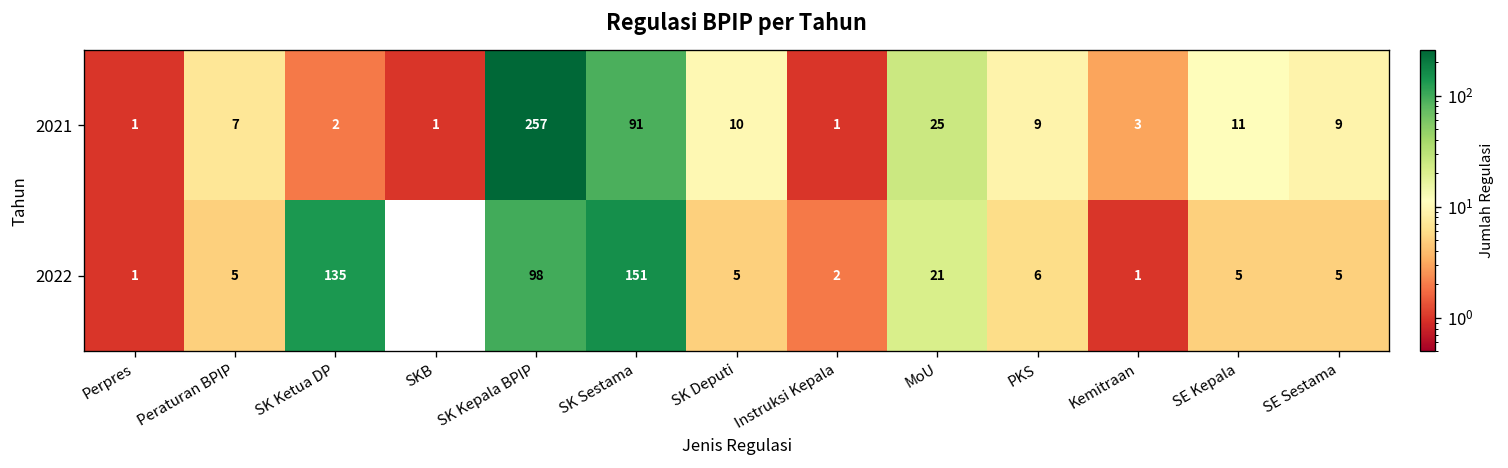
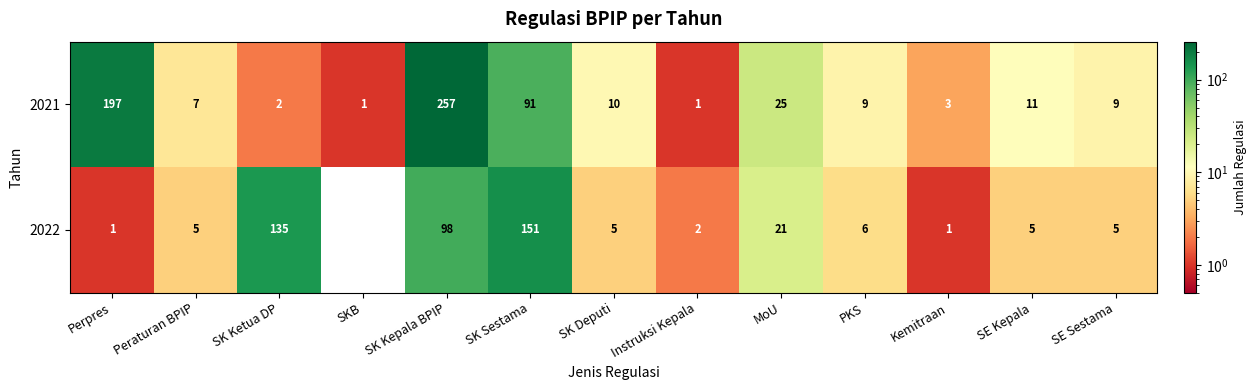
2021, Perpres: 1 -> 197
